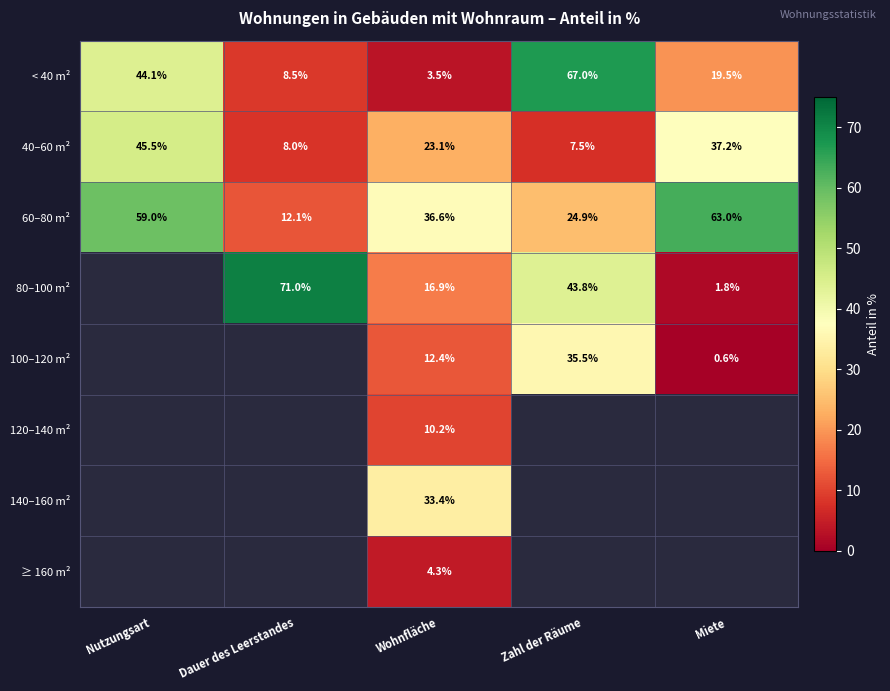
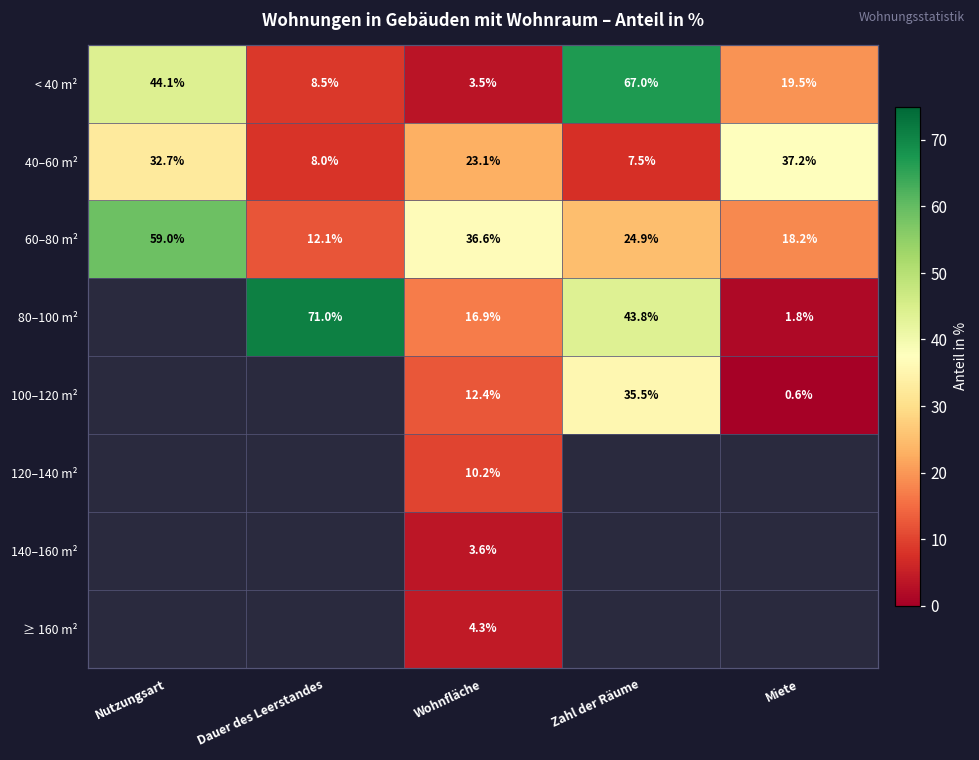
40–60 m², Nutzungsart: 45.5% -> 32.7%
60–80 m², Miete: 63.0% -> 18.2%
140–160 m², Wohnfläche: 33.4% -> 3.6%
